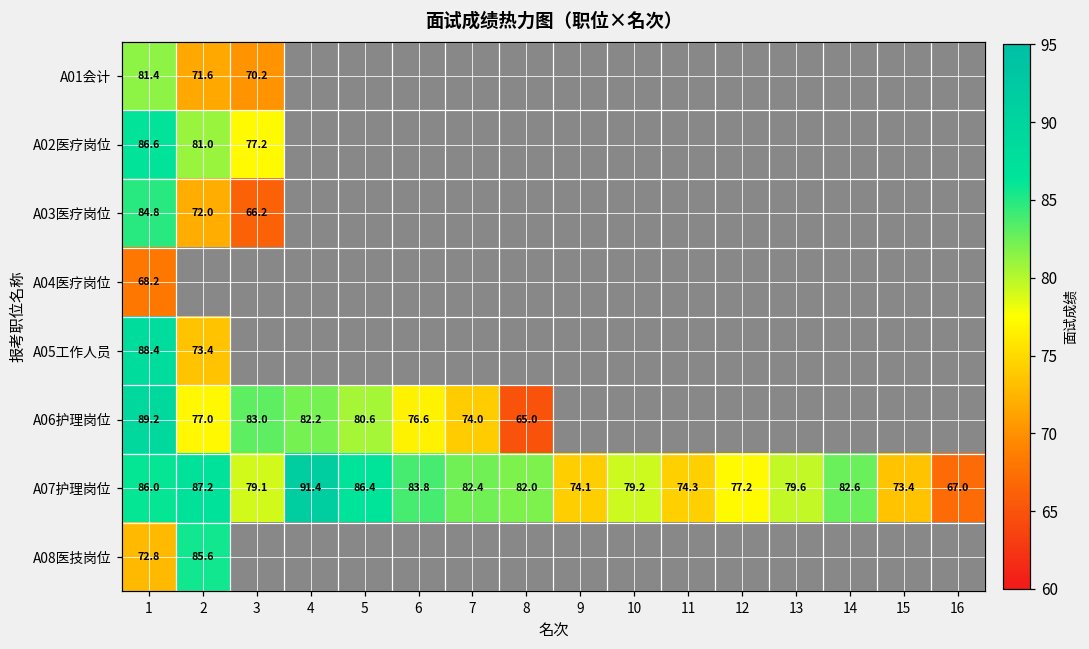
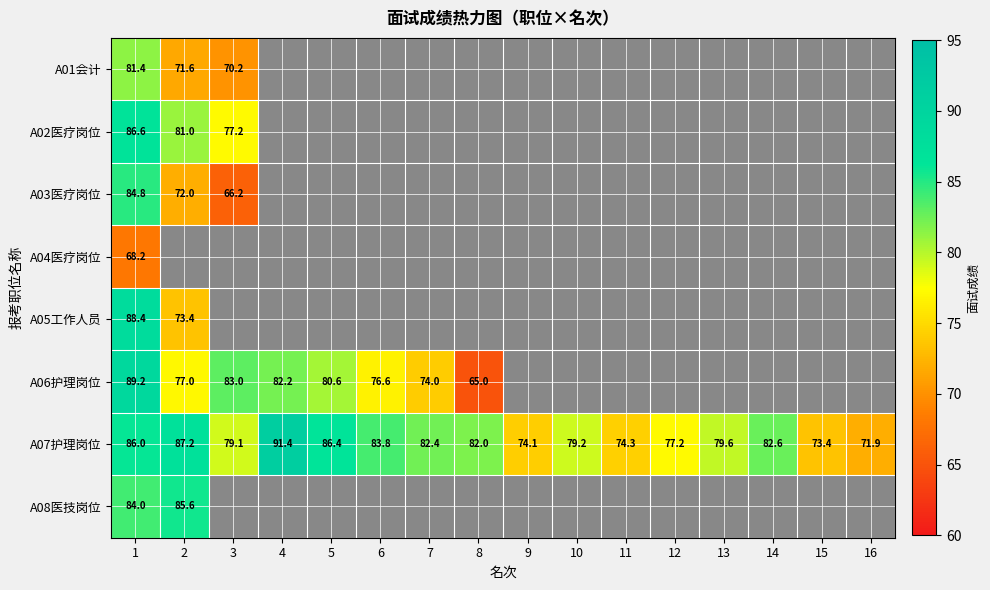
A07护理岗位, 16: 67.0 -> 71.9
A08医技岗位, 1: 72.8 -> 84.0
